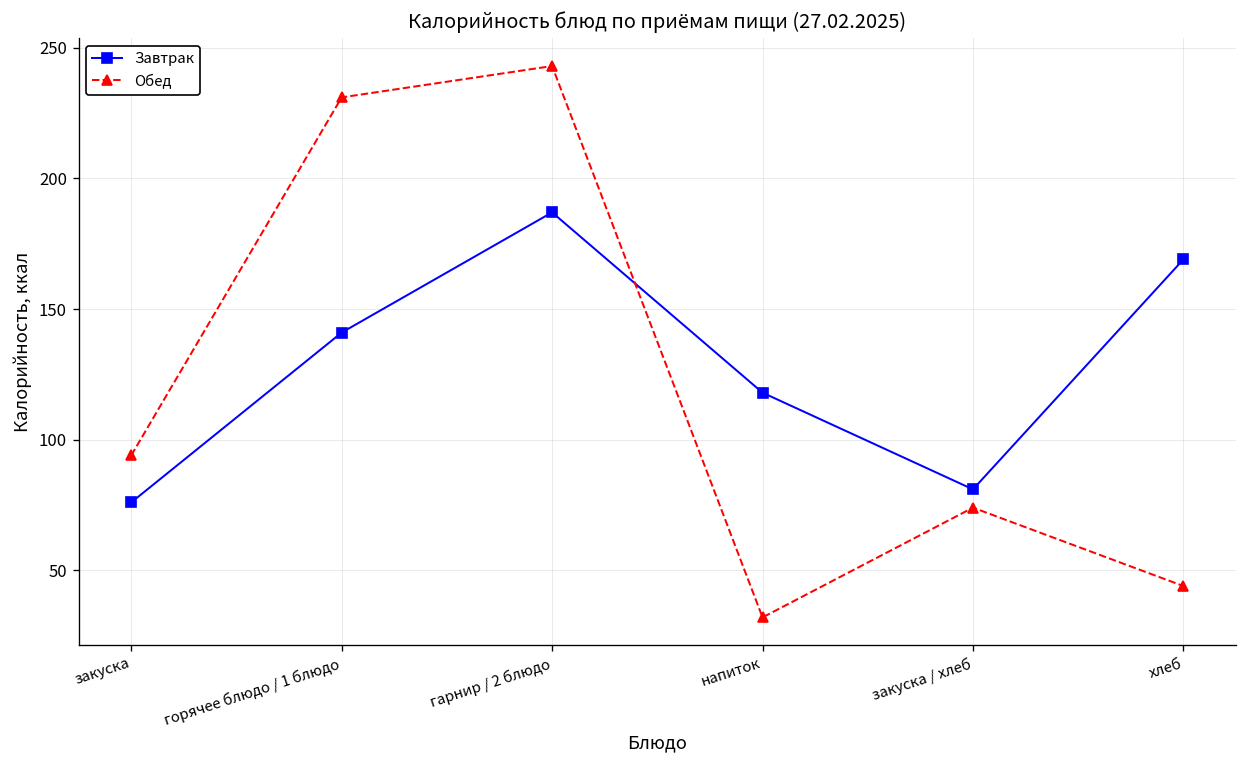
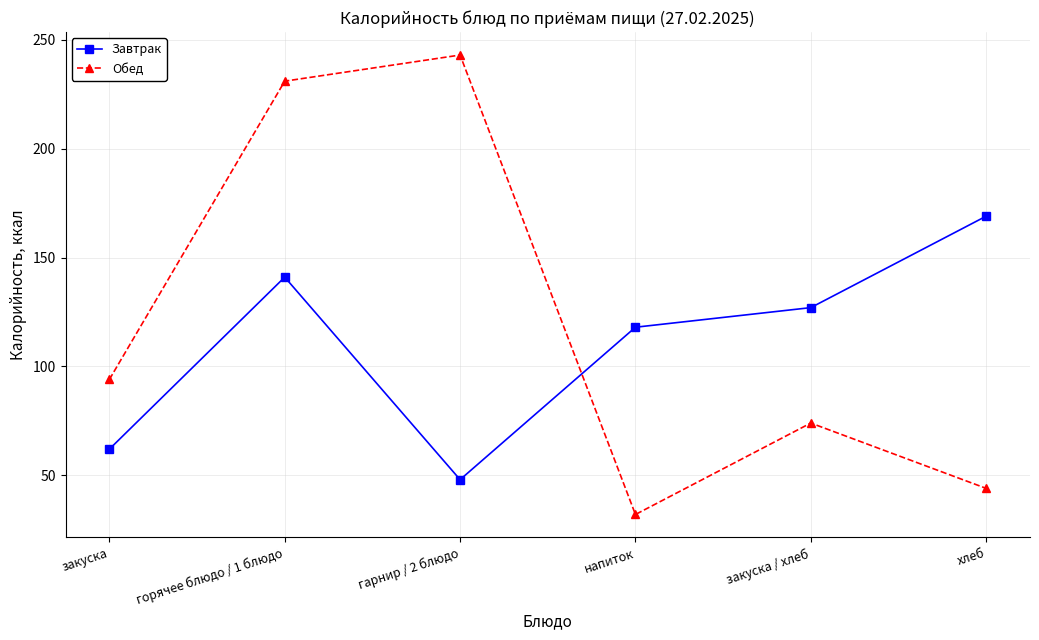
Завтрак, закуска: 76 -> 62
Завтрак, гарнир / 2 блюдо: 187 -> 48
Завтрак, закуска / хлеб: 81 -> 127
